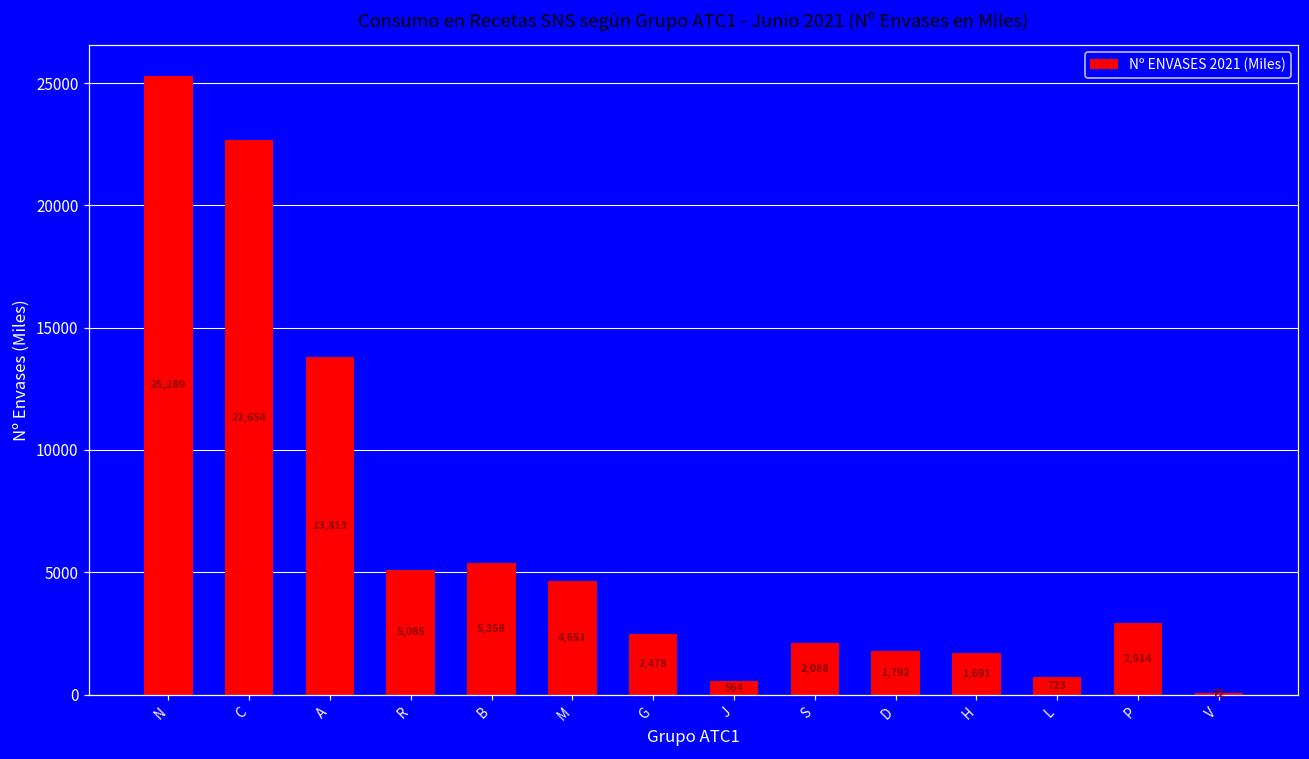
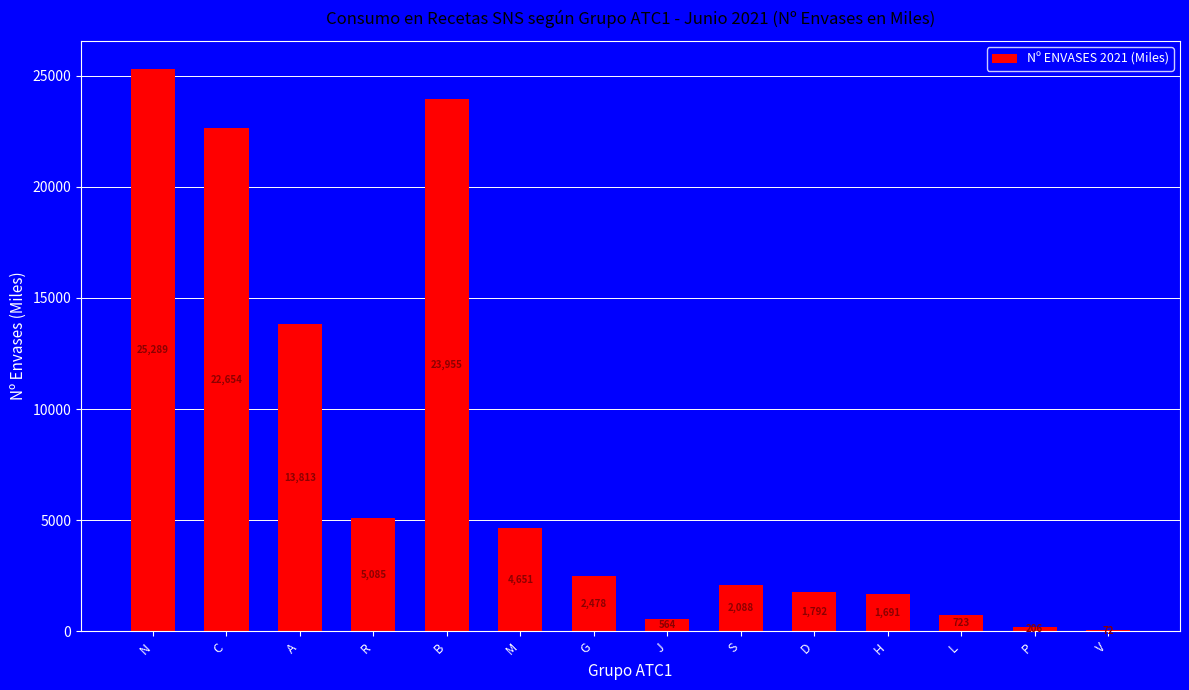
B: 5,358 -> 23,955
P: 2,914 -> 206
